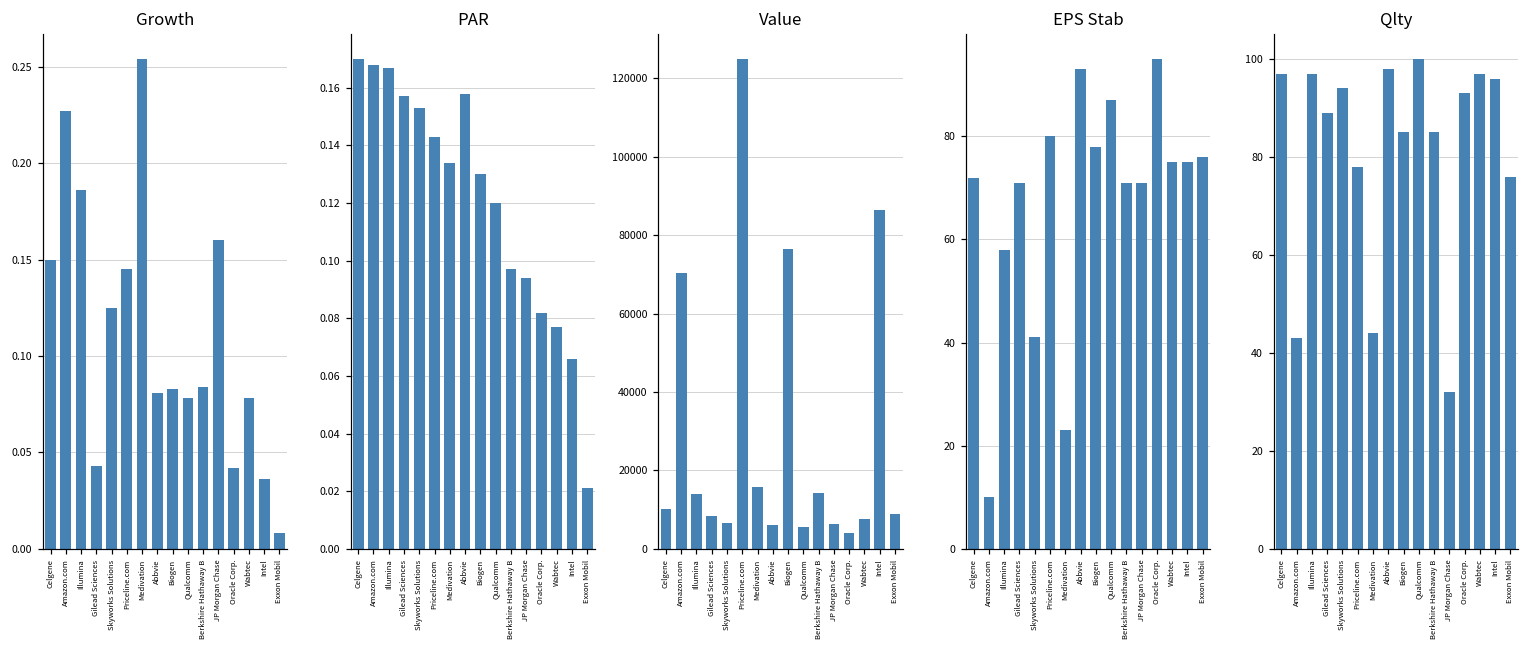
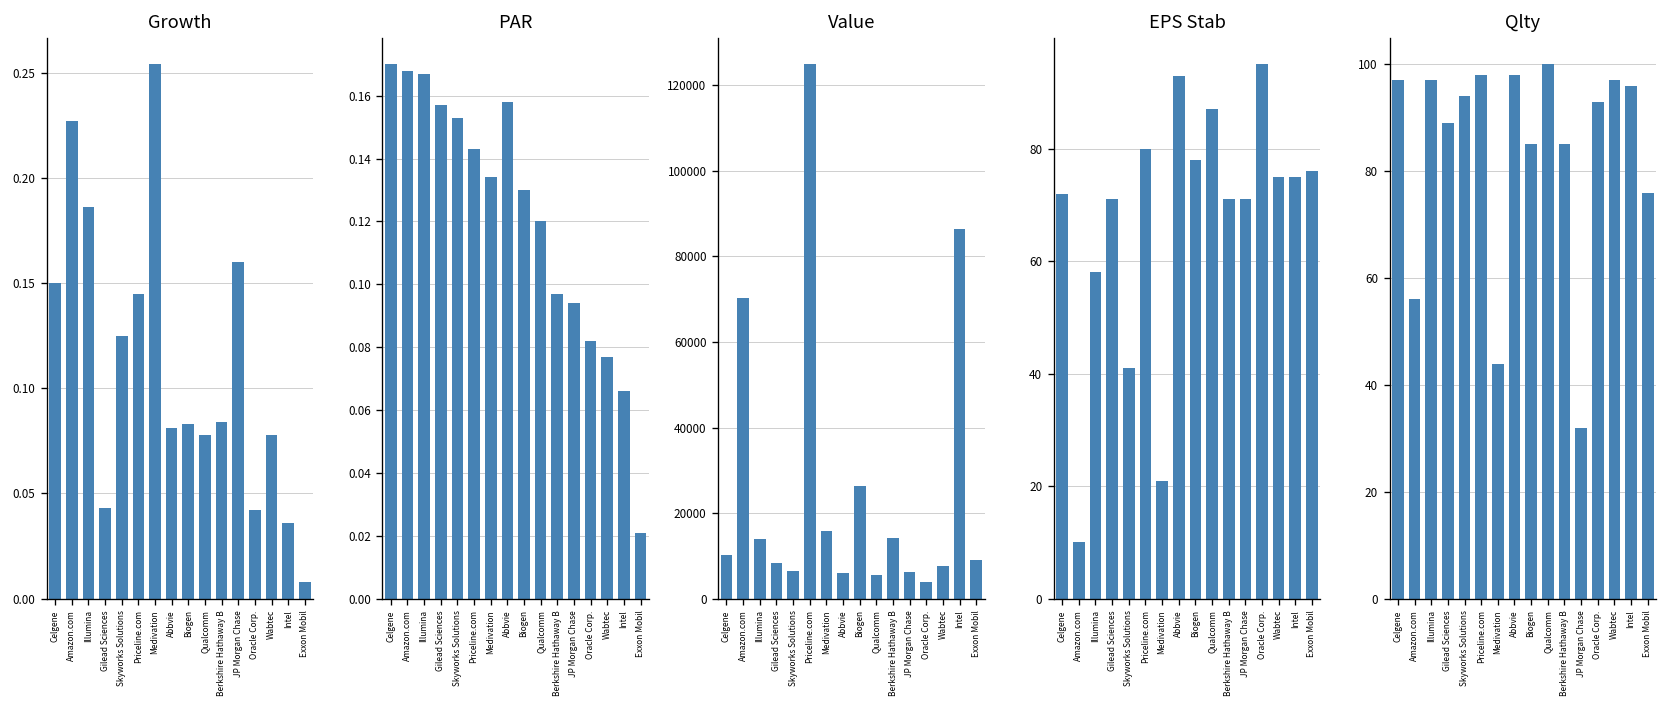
Value, Biogen: 77000 -> 26000
EPS Stab, Medivation: 23 -> 21
Qlty, Amazon.com: 43 -> 56
Qlty, Priceline.com: 78 -> 98
